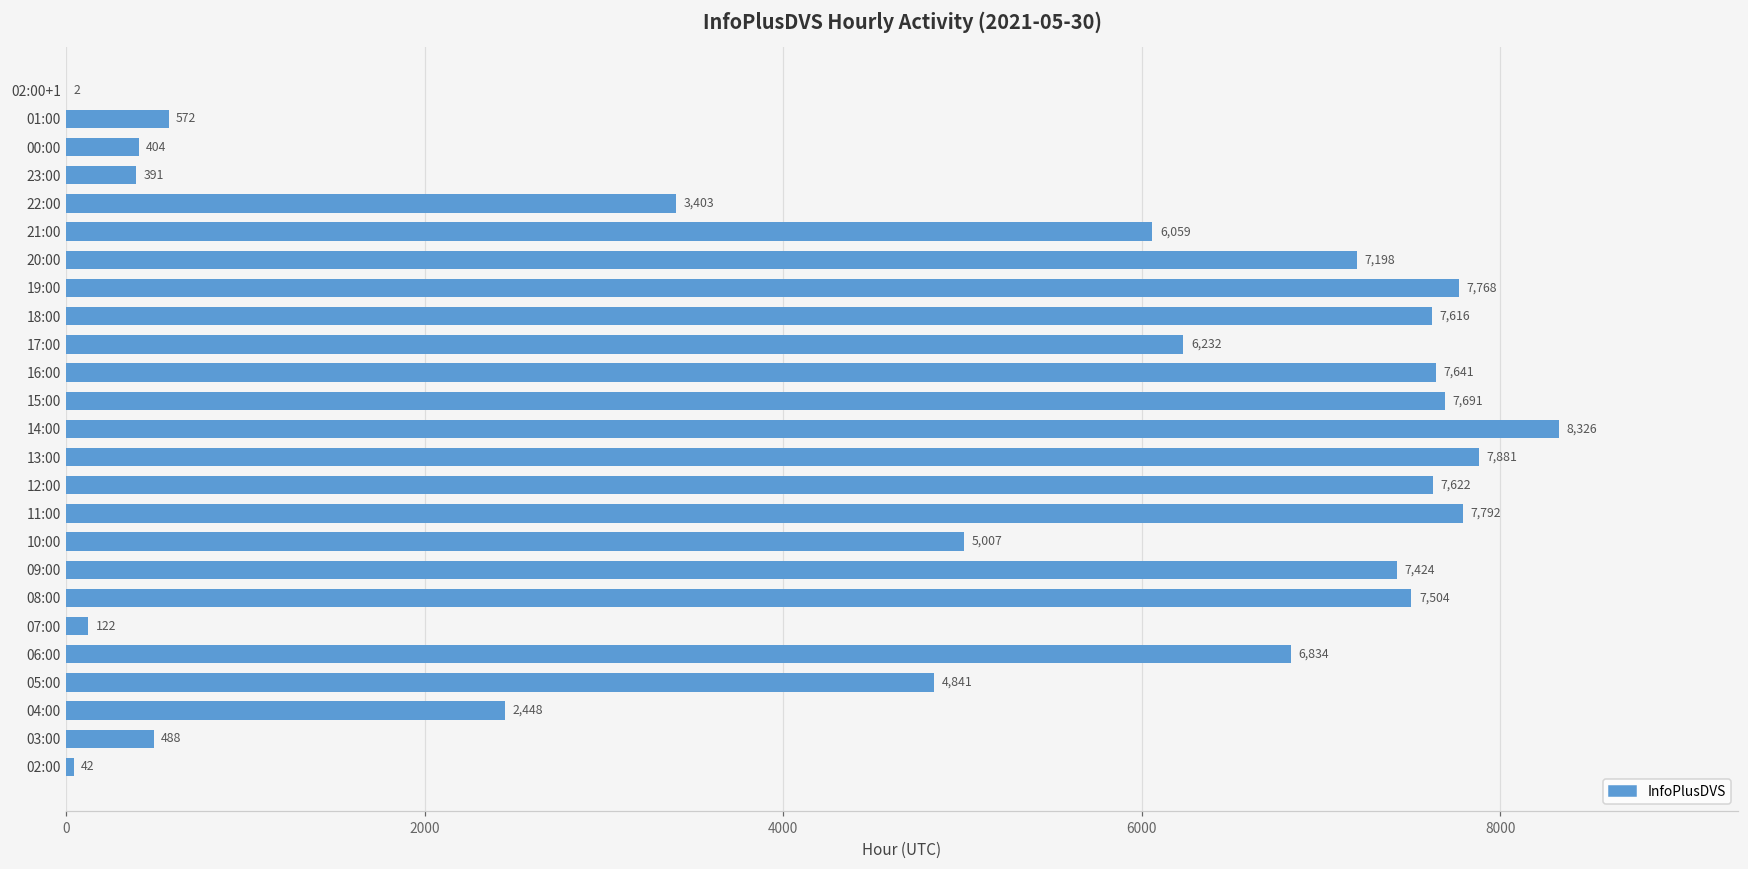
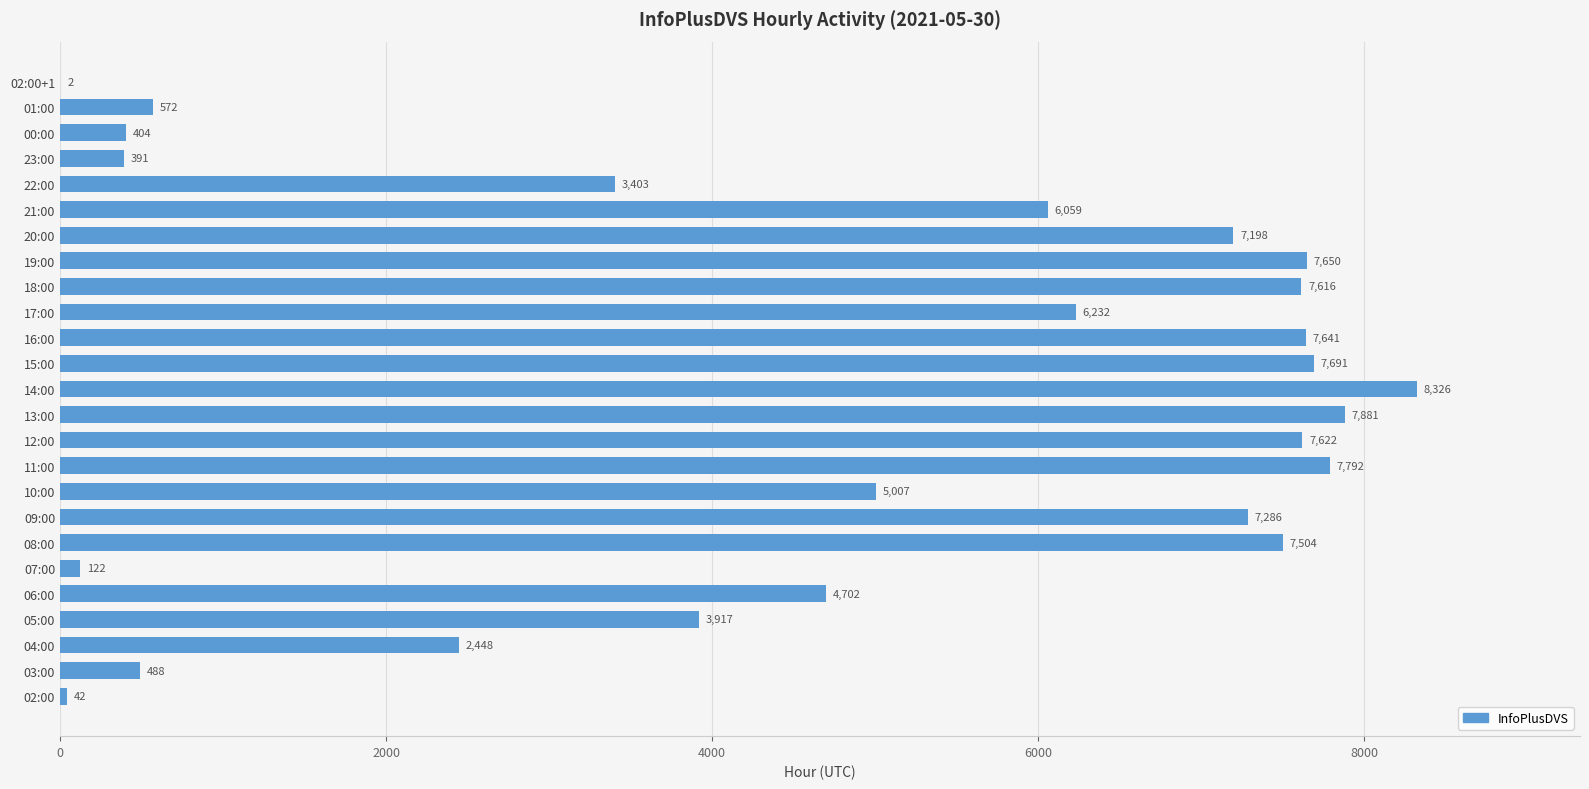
19:00: 7,768 -> 7,650
09:00: 7,424 -> 7,286
06:00: 6,834 -> 4,702
05:00: 4,841 -> 3,917
